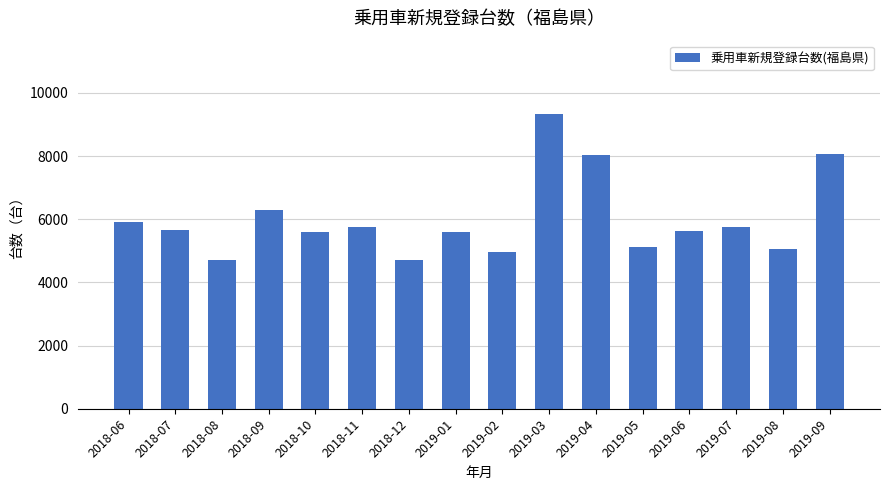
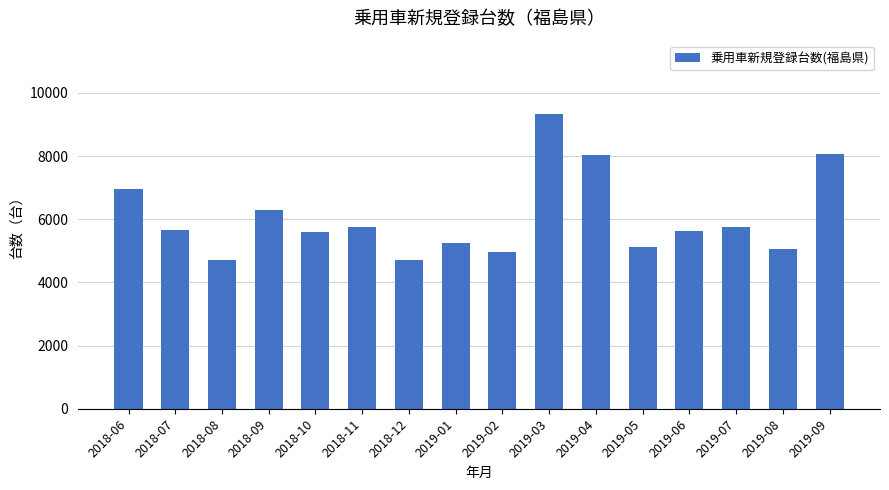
2018-06: 5900 -> 7000
2019-01: 5600 -> 5200
